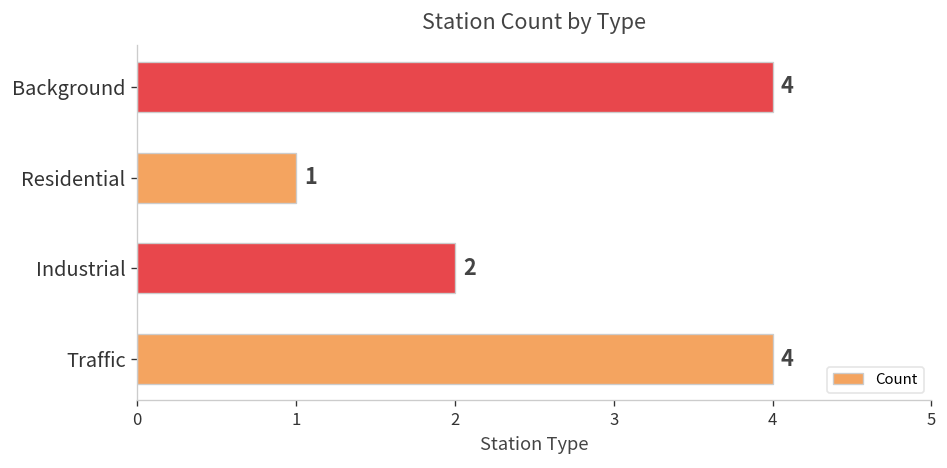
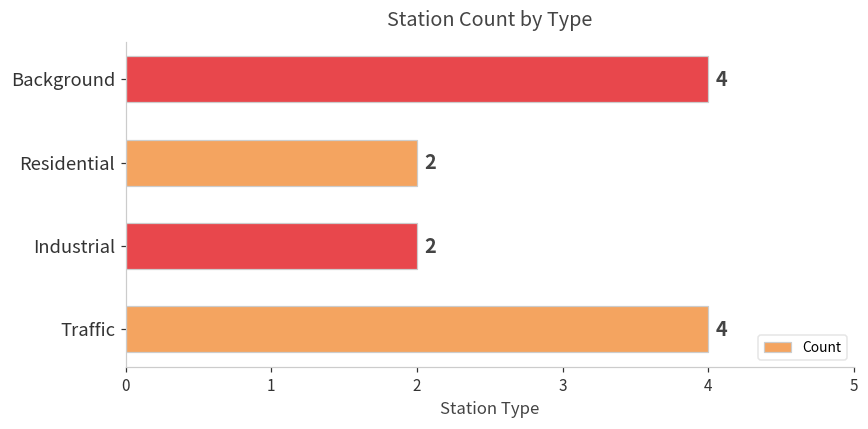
Residential: 1 -> 2
